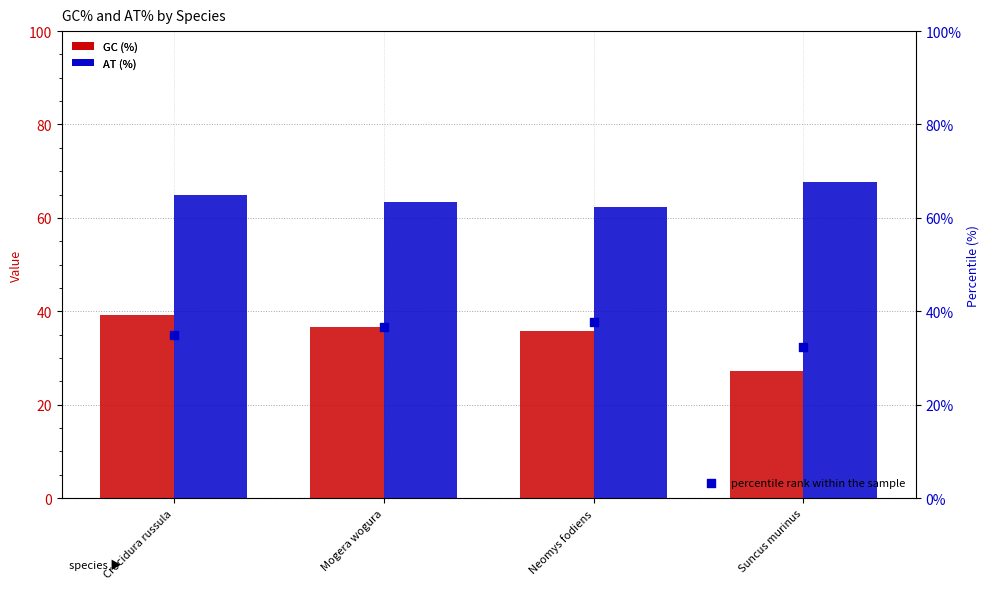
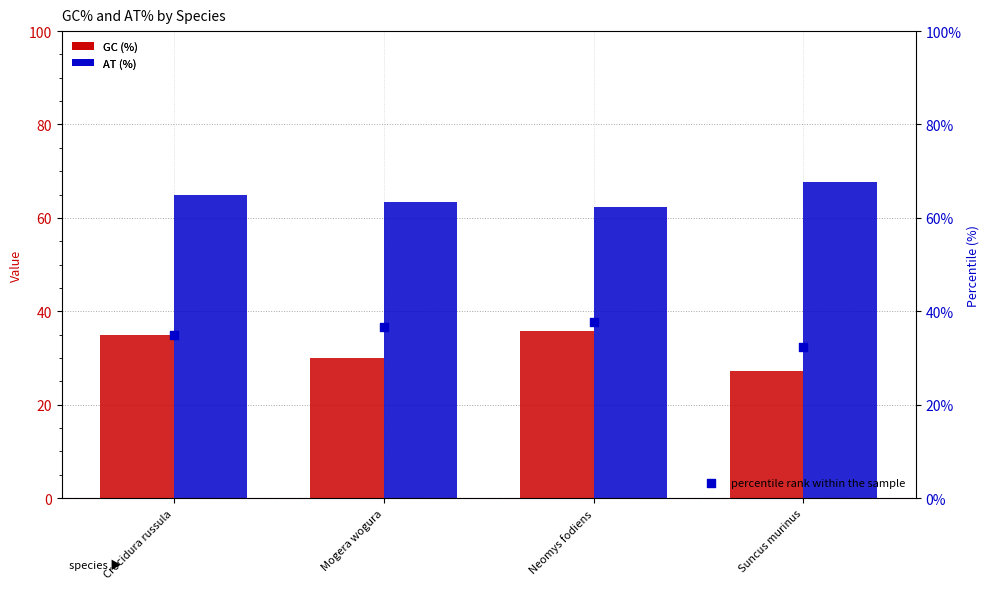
GC (%), Crocidura russula: 39 -> 35
GC (%), Mogera wogura: 37 -> 30
